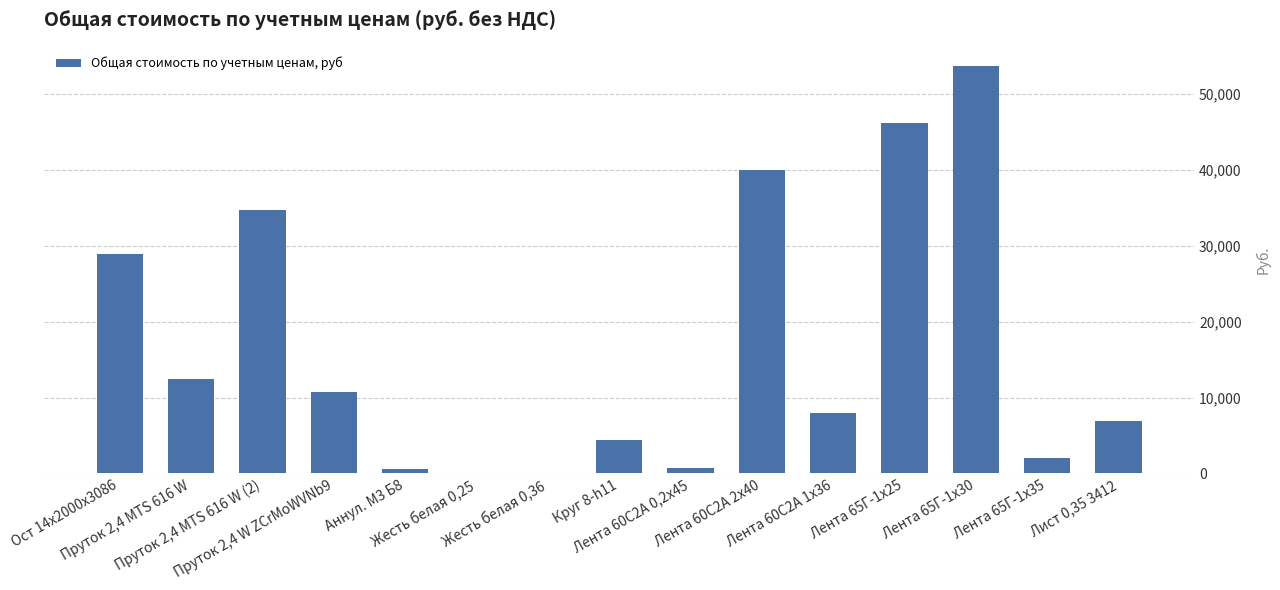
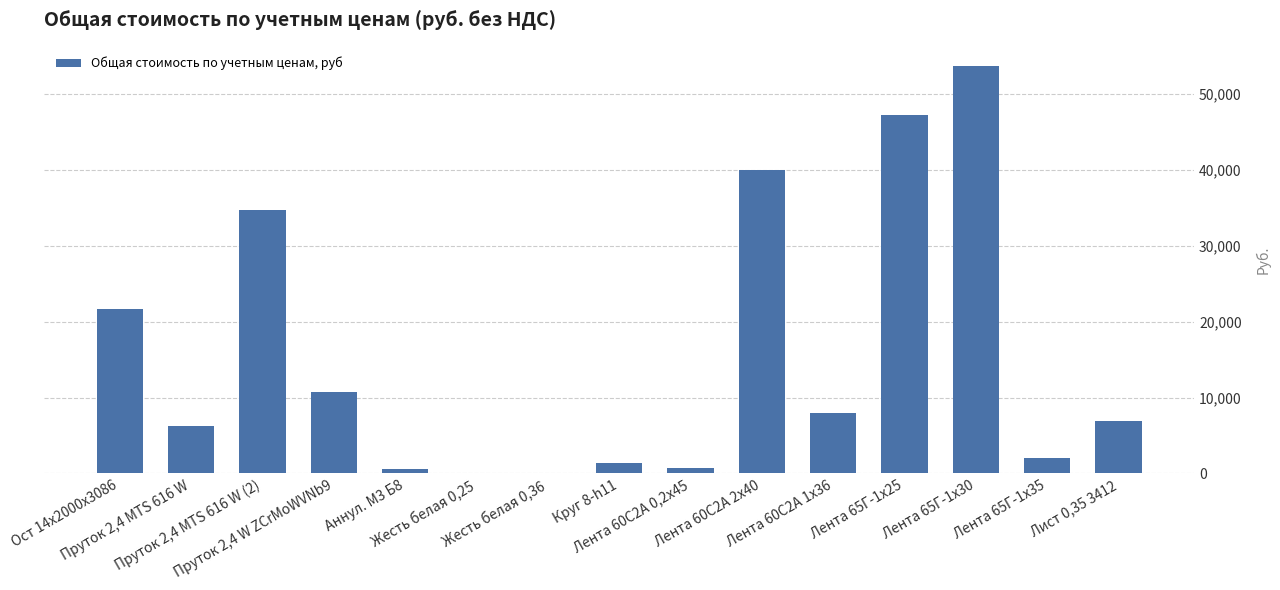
Ост 14х2000х3086: 29,000 -> 22,000
Пруток 2,4 MTS 616 W: 12,000 -> 6,000
Круг 8-h11: 4,000 -> 1,000
Лента 65Г-1х25: 46,000 -> 47,000
